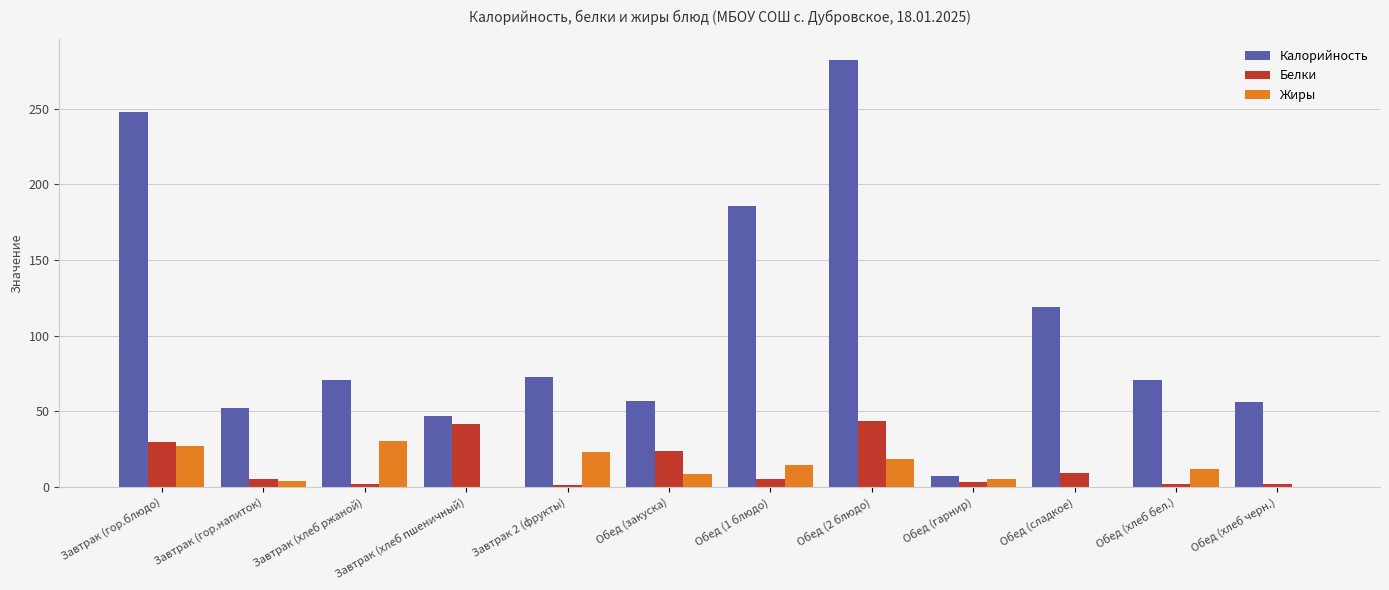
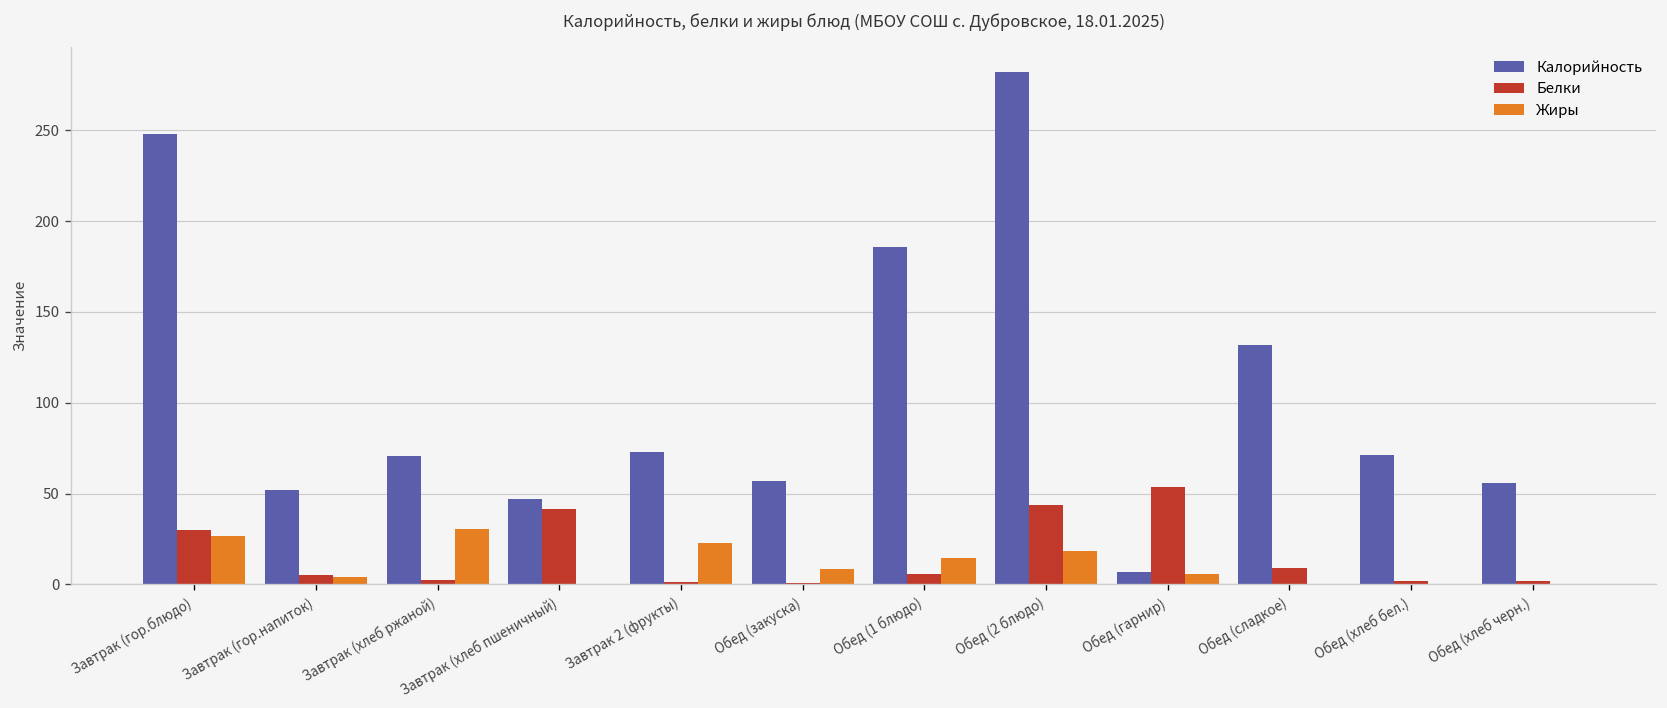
Белки, Обед (закуска): 24 -> 1
Белки, Обед (гарнир): 3 -> 53
Калорийность, Обед (сладкое): 119 -> 132
Жиры, Обед (хлеб бел.): 12 -> 0
